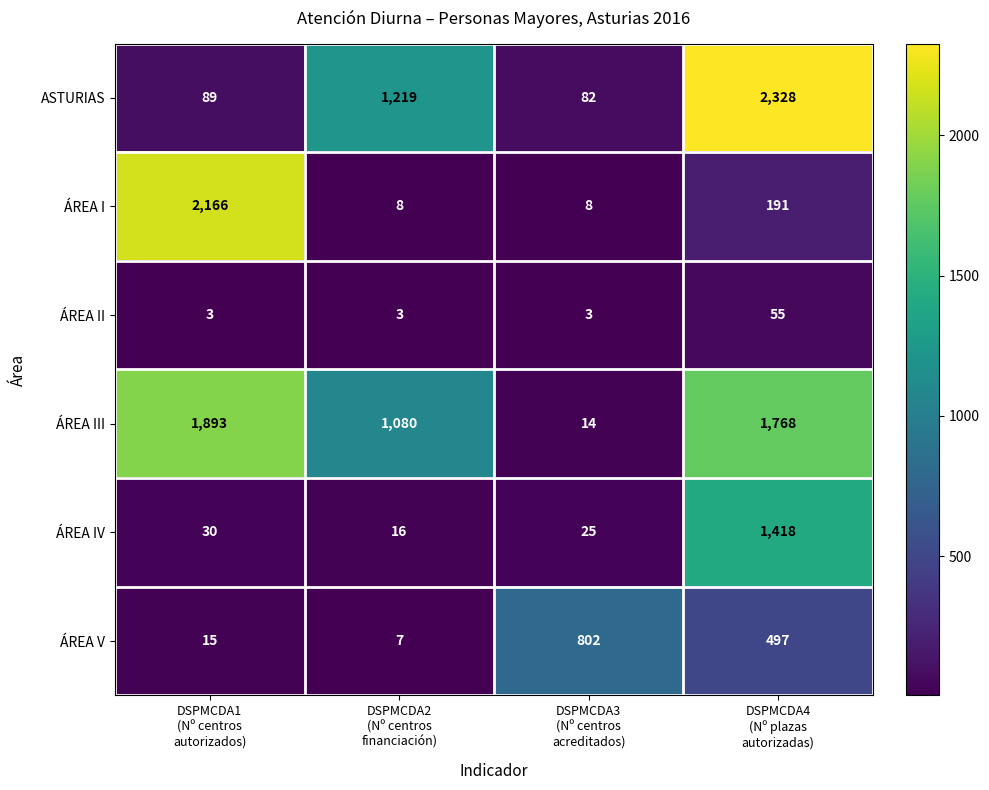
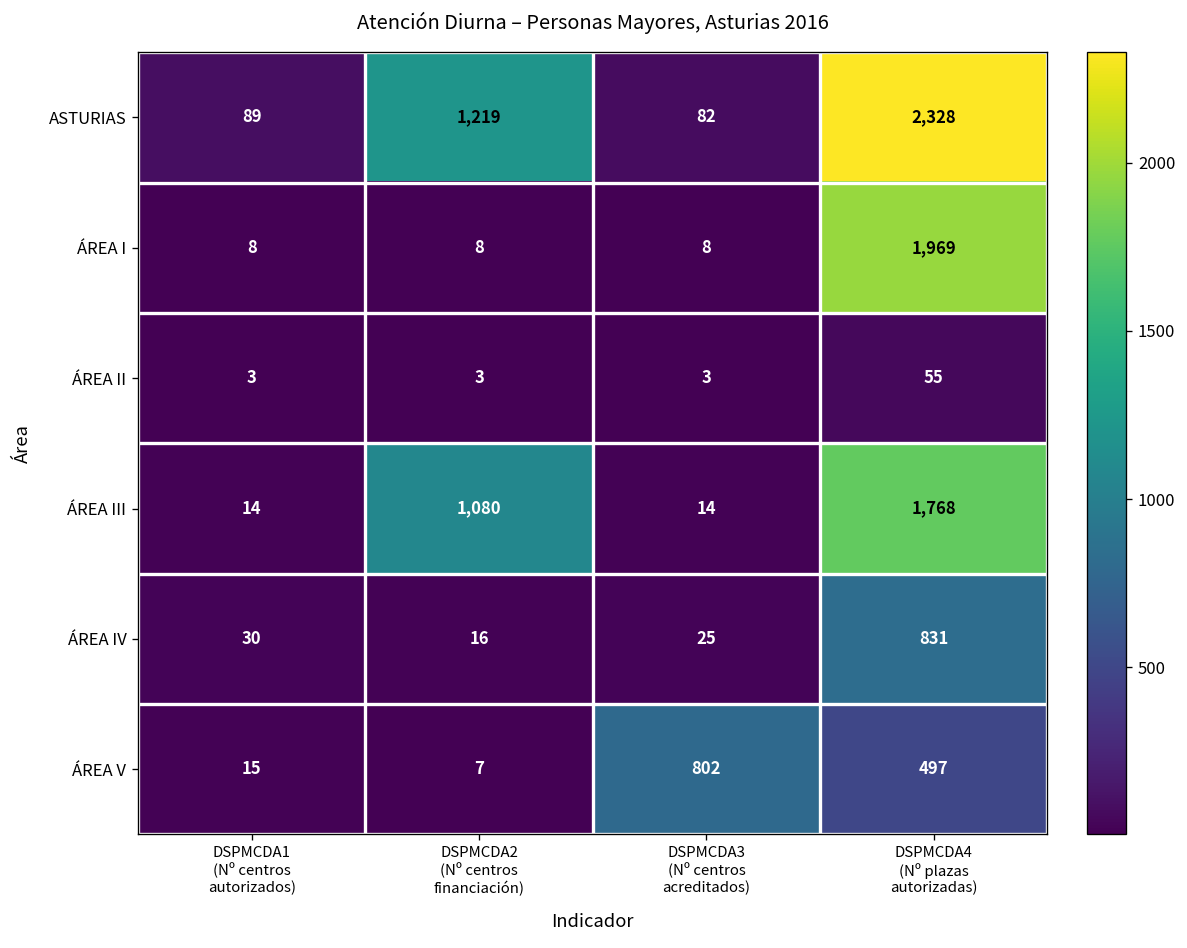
ÁREA I, DSPMCDA1 (Nº centros autorizados): 2,166 -> 8
ÁREA I, DSPMCDA4 (Nº plazas autorizadas): 191 -> 1,969
ÁREA III, DSPMCDA1 (Nº centros autorizados): 1,893 -> 14
ÁREA IV, DSPMCDA4 (Nº plazas autorizadas): 1,418 -> 831
